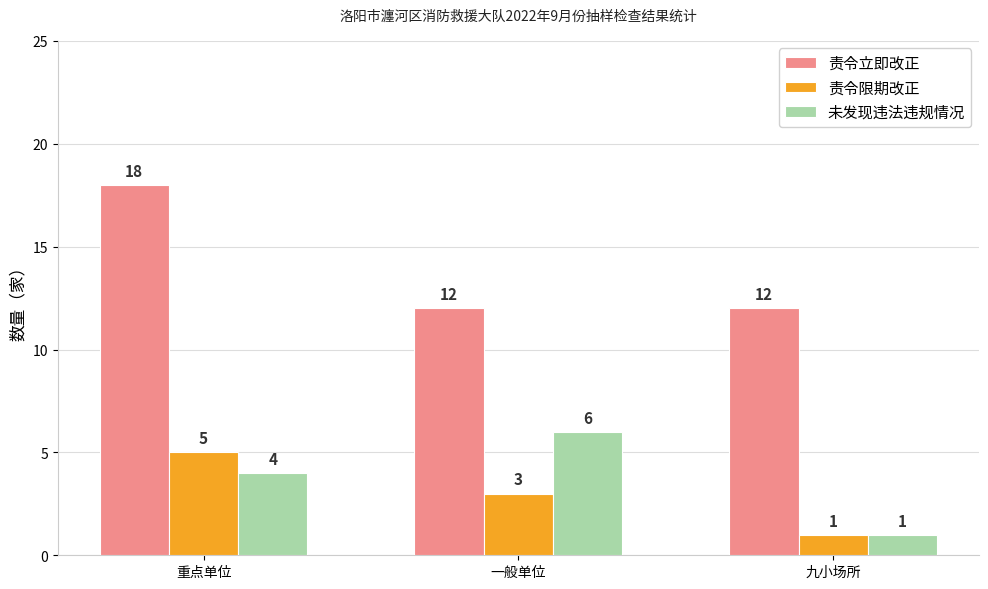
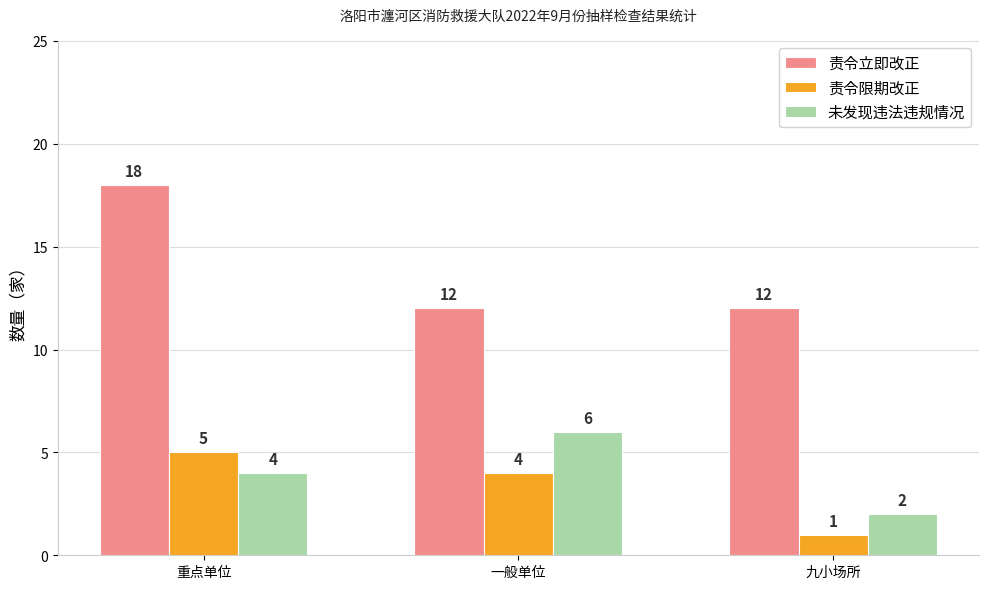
责令限期改正, 一般单位: 3 -> 4
未发现违法违规情况, 九小场所: 1 -> 2
